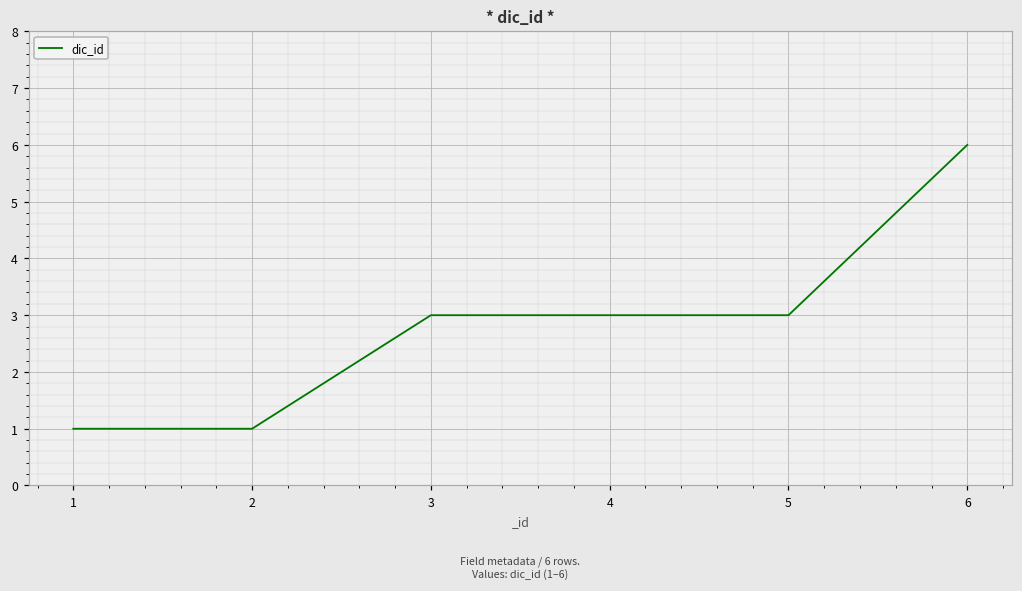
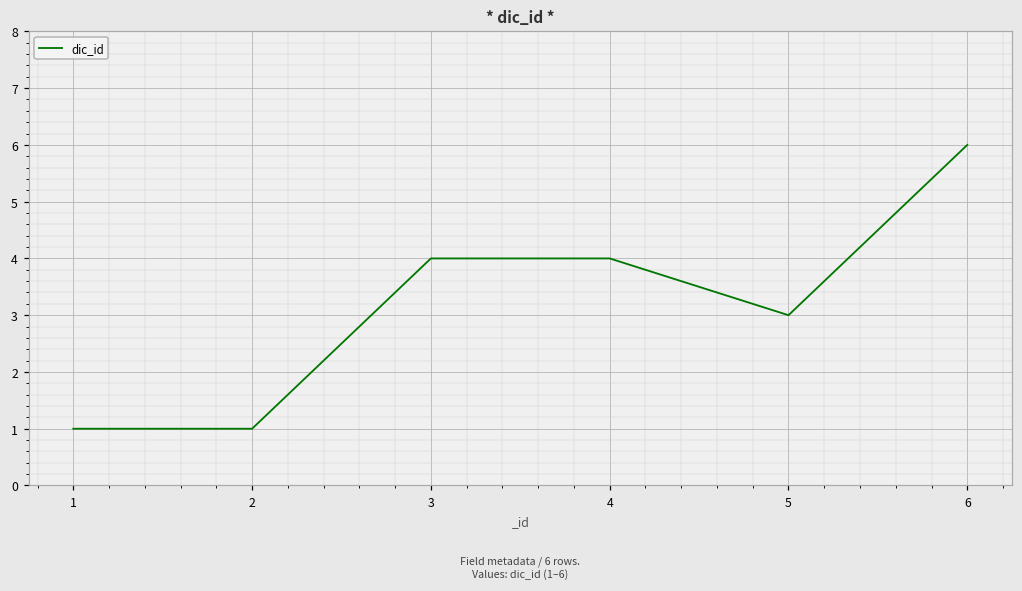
3: 3 -> 4
4: 3 -> 4
